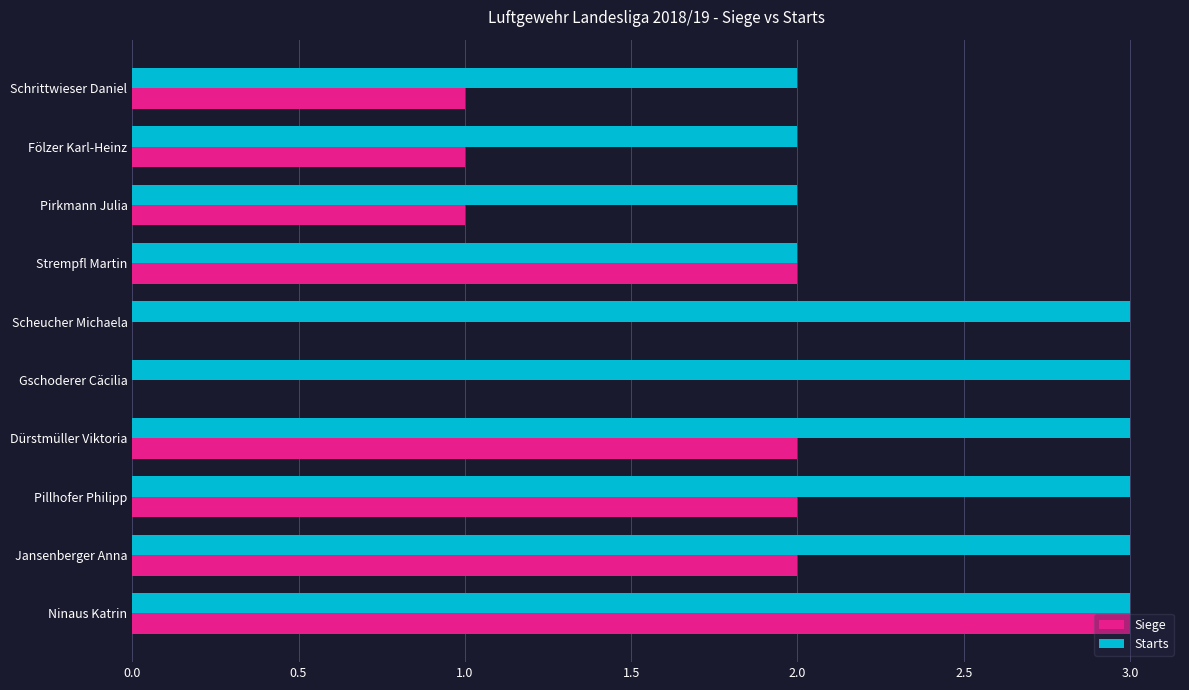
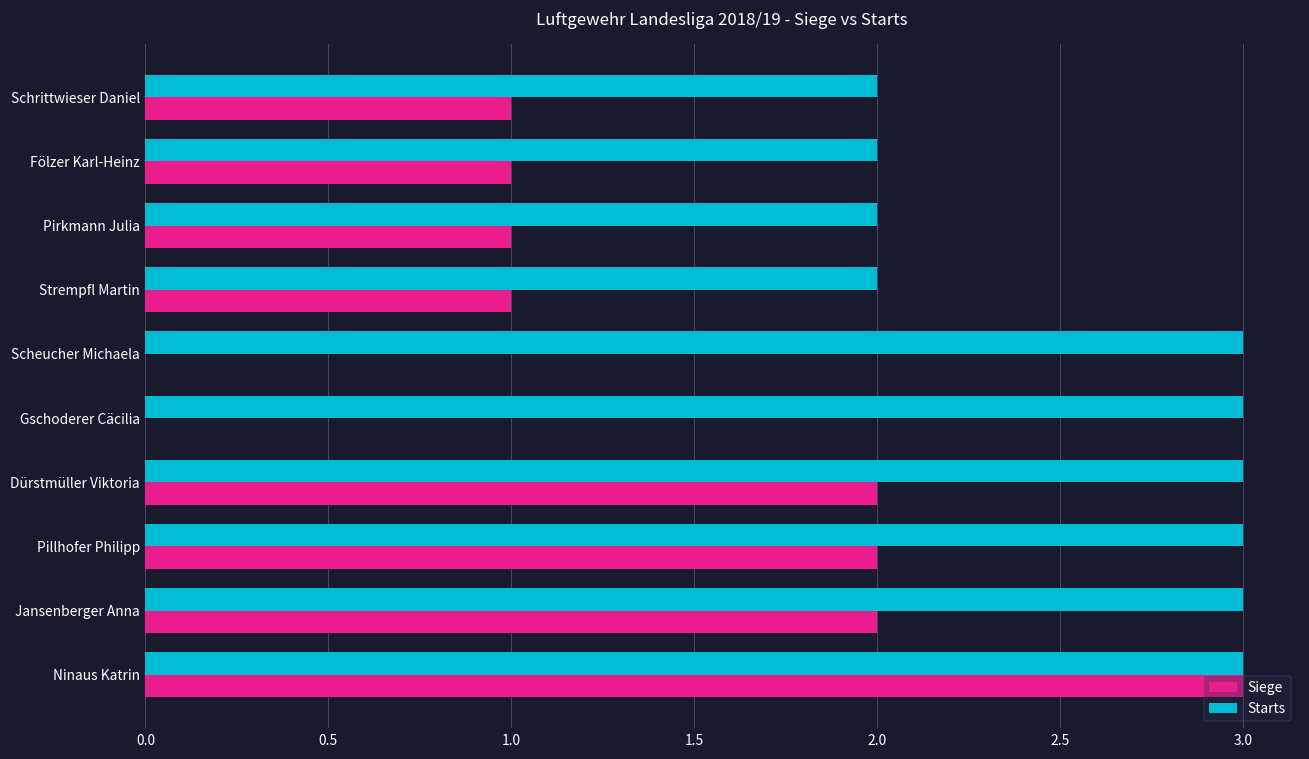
Siege, Strempfl Martin: 2 -> 1
